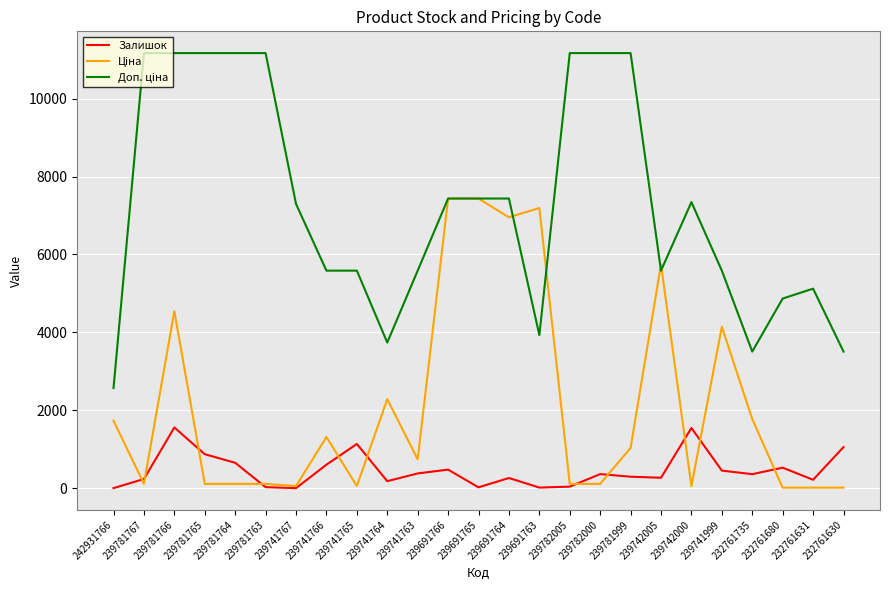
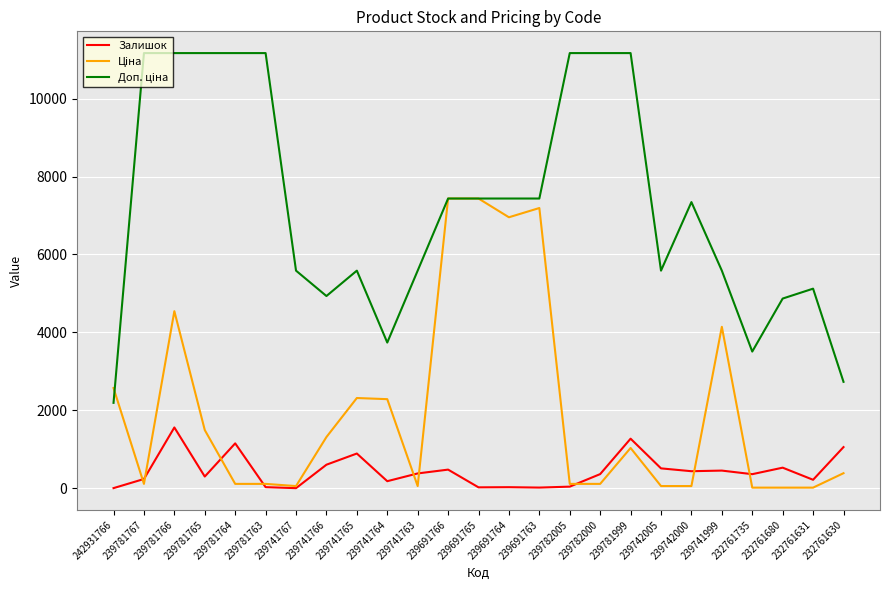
Ціна, 242931766: 1700 -> 2600
Доп. ціна, 242931766: 2600 -> 2200
Залишок, 239781765: 900 -> 300
Ціна, 239781765: 100 -> 1500
Залишок, 239781764: 700 -> 1200
Доп. ціна, 239741767: 7300 -> 5600
Доп. ціна, 239741766: 5600 -> 4900
Залишок, 239741765: 1100 -> 900
Ціна, 239741765: 100 -> 2300
Ціна, 239741763: 700 -> 100
Залишок, 239691764: 300 -> 0
Доп. ціна, 239691763: 3900 -> 7400
Залишок, 239781999: 300 -> 1300
Залишок, 239742005: 300 -> 500
Ціна, 239742005: 5700 -> 100
Залишок, 239742000: 1500 -> 400
Ціна, 232761735: 1800 -> 0
Ціна, 232761630: 0 -> 400
Доп. ціна, 232761630: 3500 -> 2700
